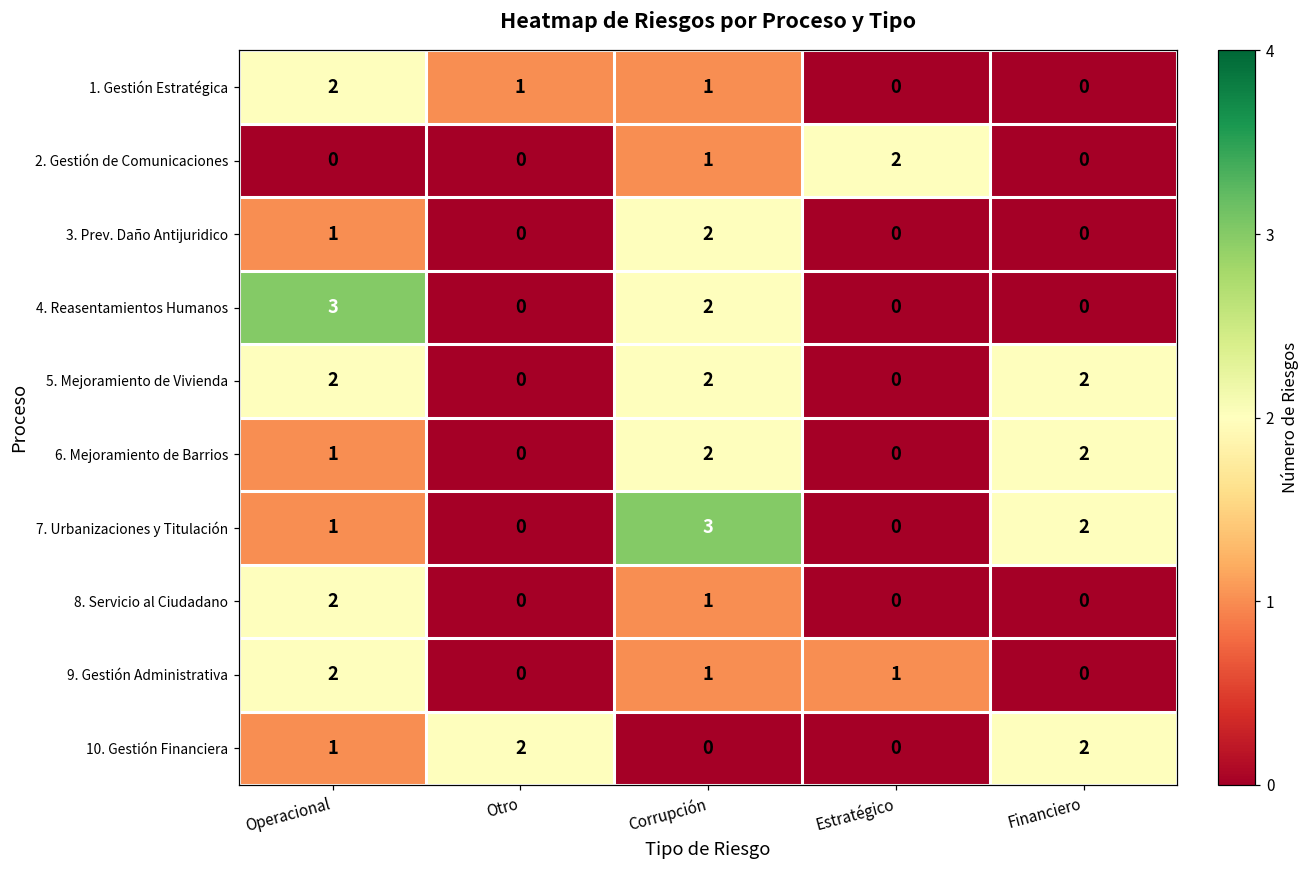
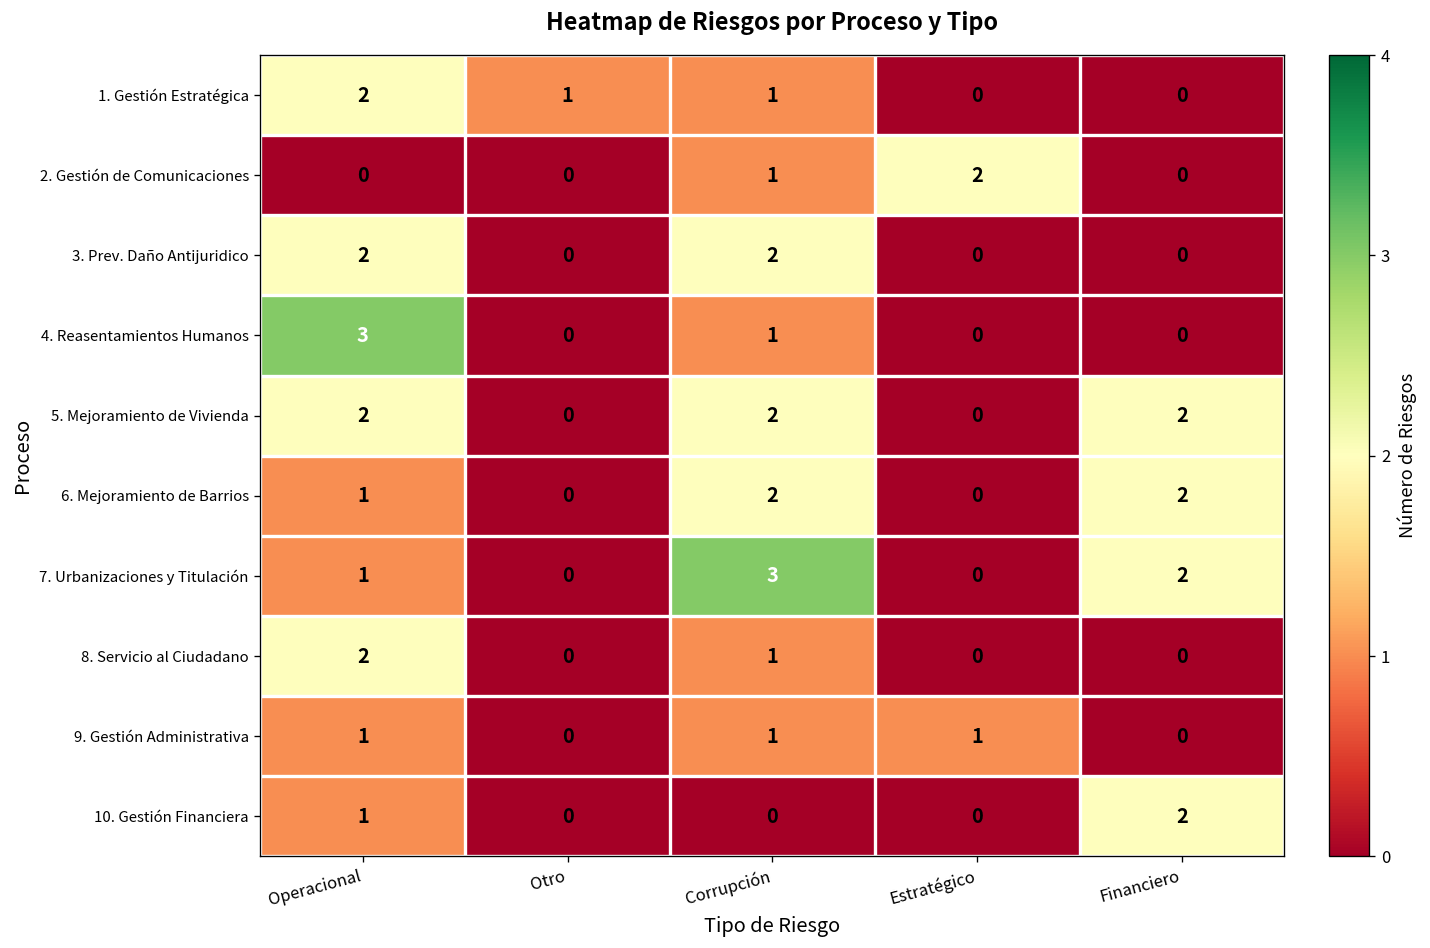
3. Prev. Daño Antijuridico, Operacional: 1 -> 2
4. Reasentamientos Humanos, Corrupción: 2 -> 1
9. Gestión Administrativa, Operacional: 2 -> 1
10. Gestión Financiera, Otro: 2 -> 0
